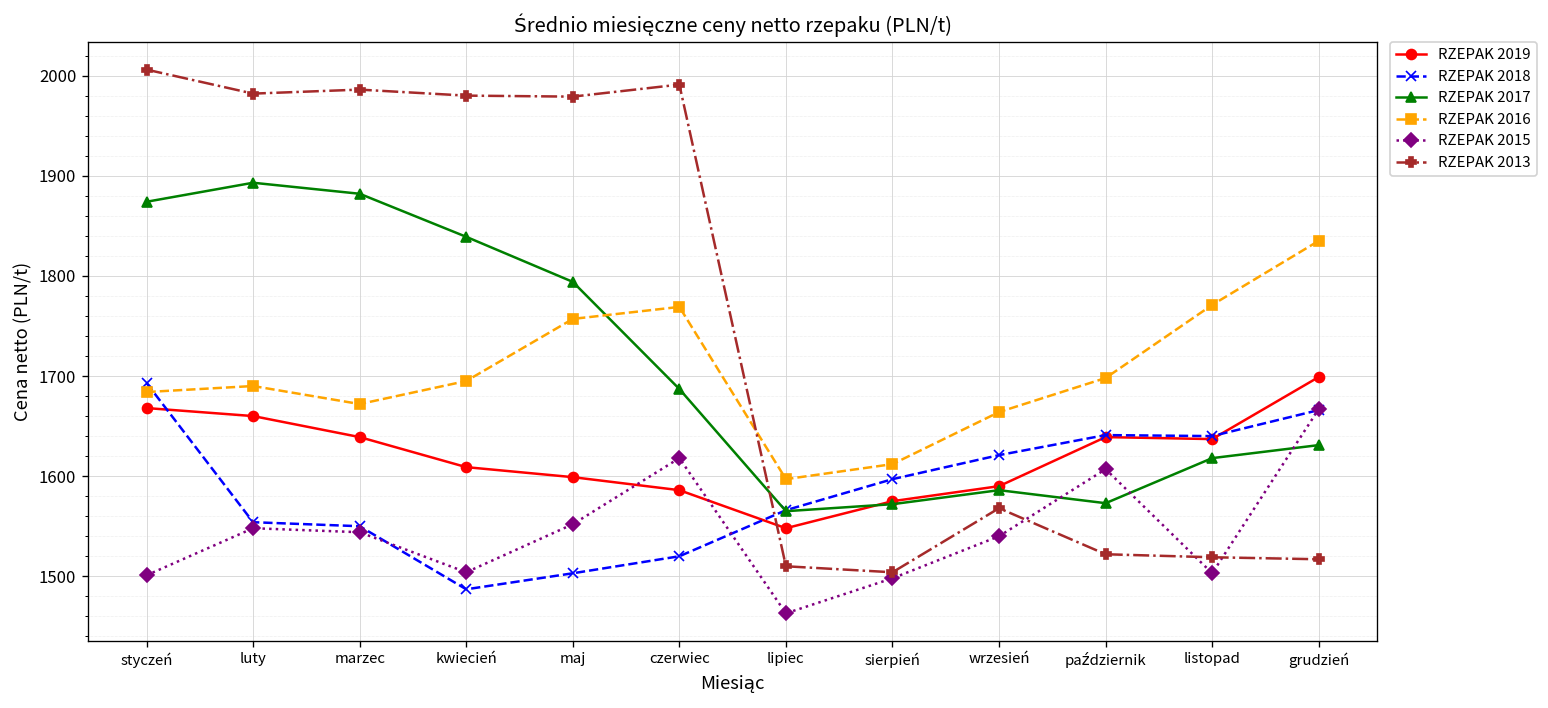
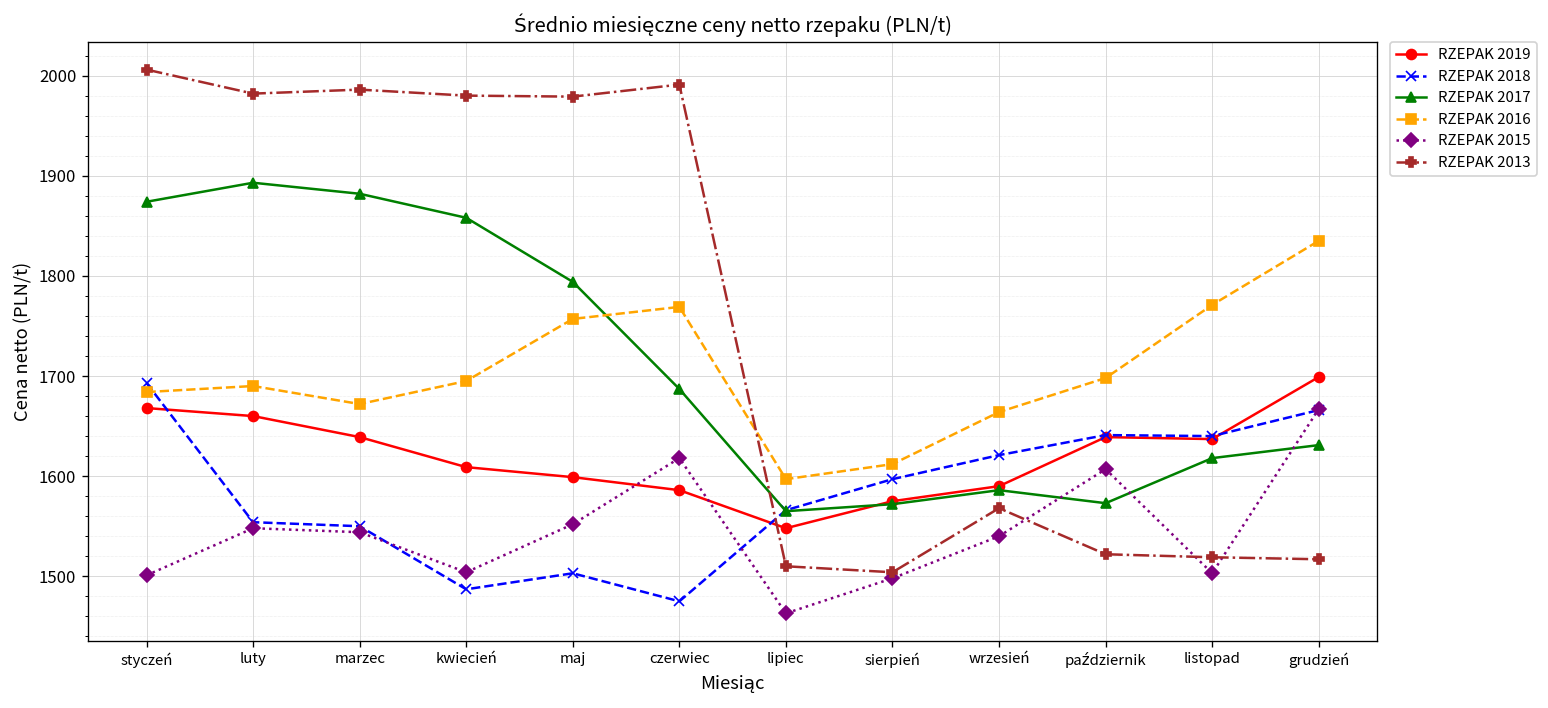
RZEPAK 2017, kwiecień: 1840 -> 1860
RZEPAK 2018, czerwiec: 1520 -> 1480
